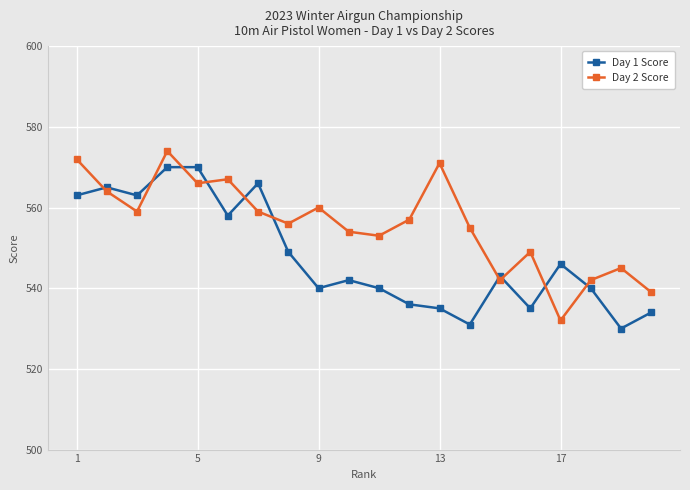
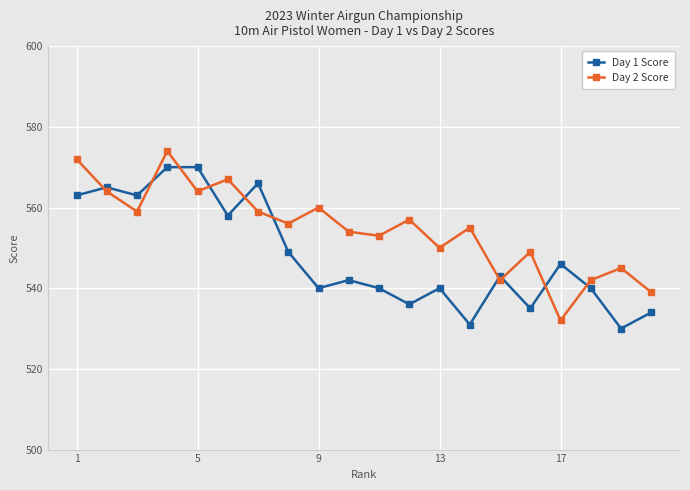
Day 2 Score, 5: 566 -> 564
Day 1 Score, 13: 535 -> 540
Day 2 Score, 13: 571 -> 550
